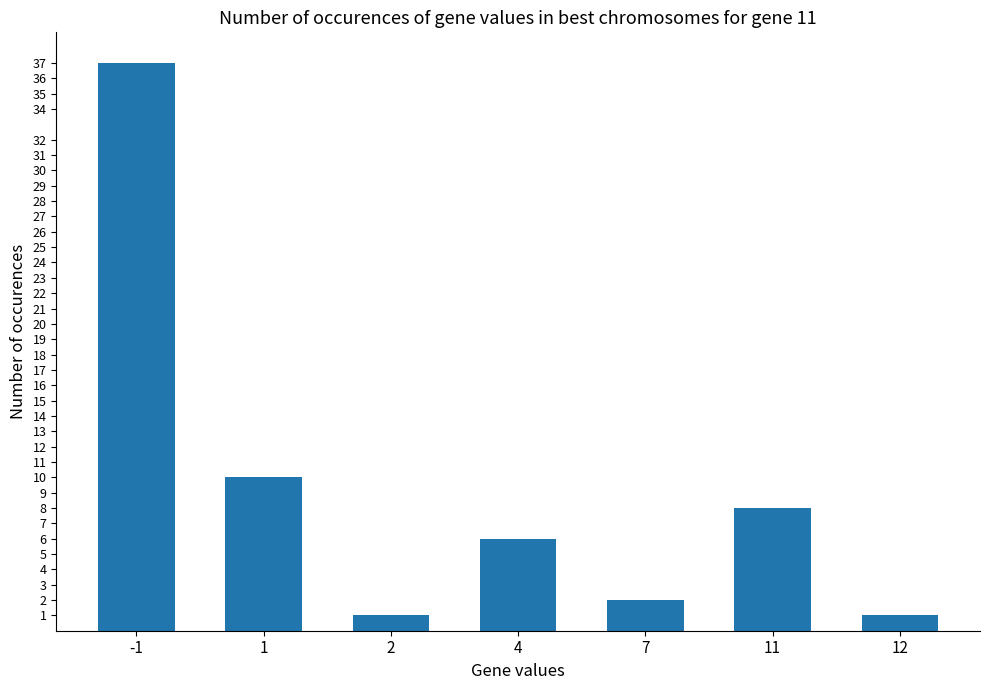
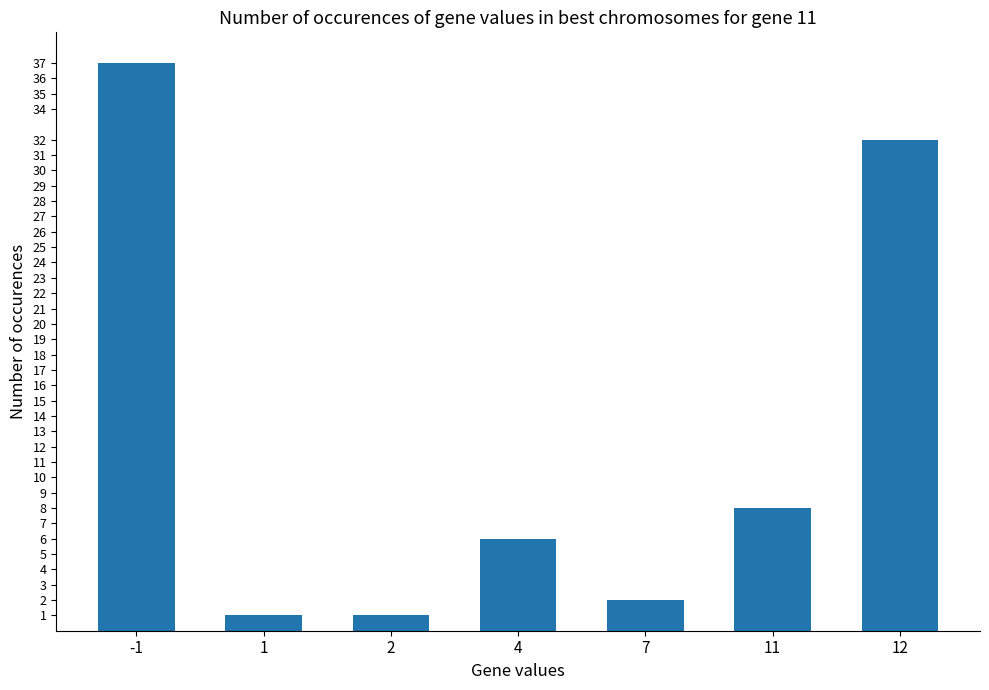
1: 10 -> 1
12: 1 -> 32
